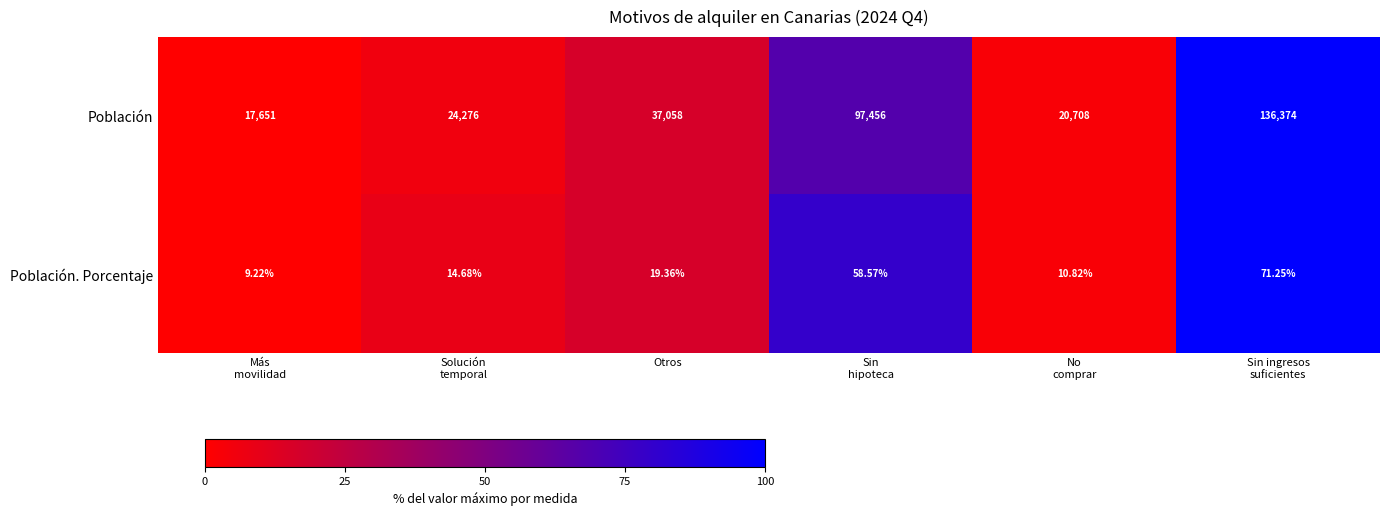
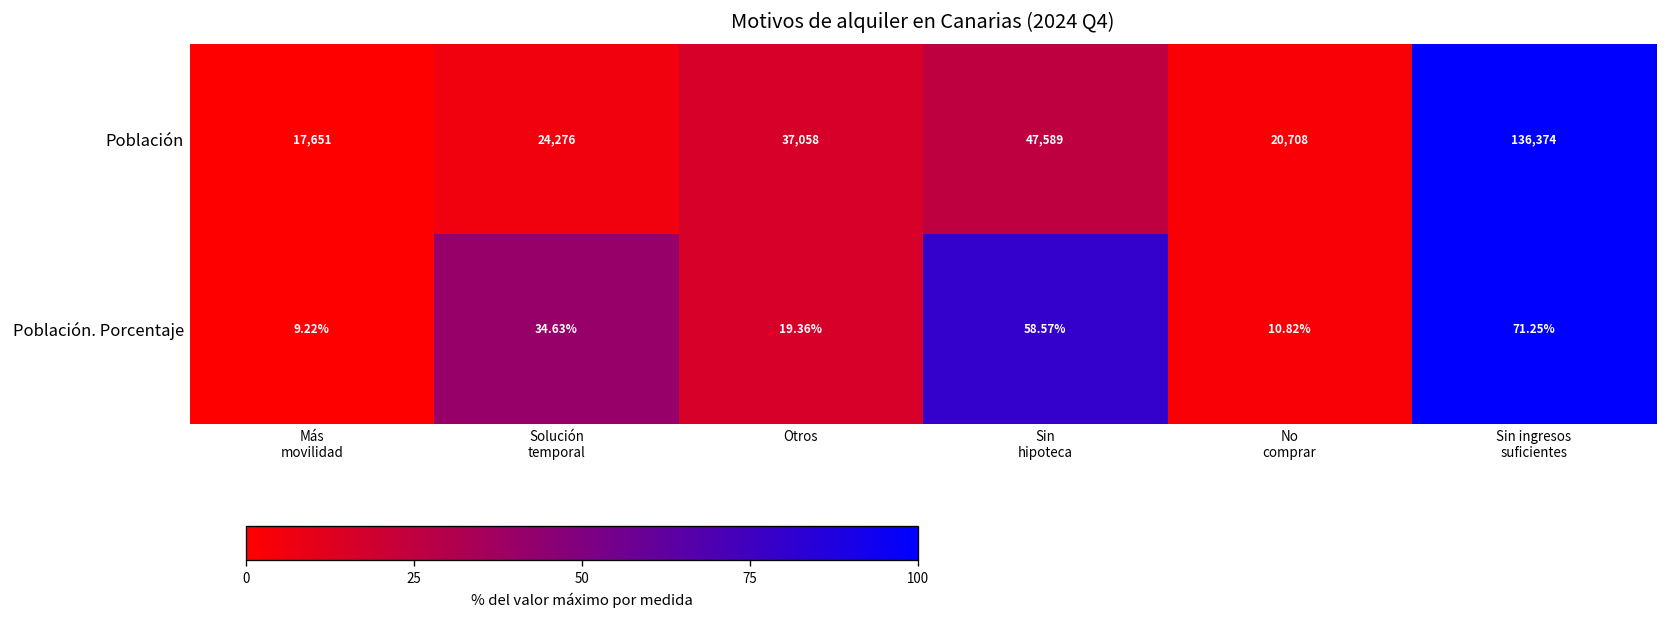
Población, Sin hipoteca: 97,456 -> 47,589
Población. Porcentaje, Solución temporal: 14.68% -> 34.63%
